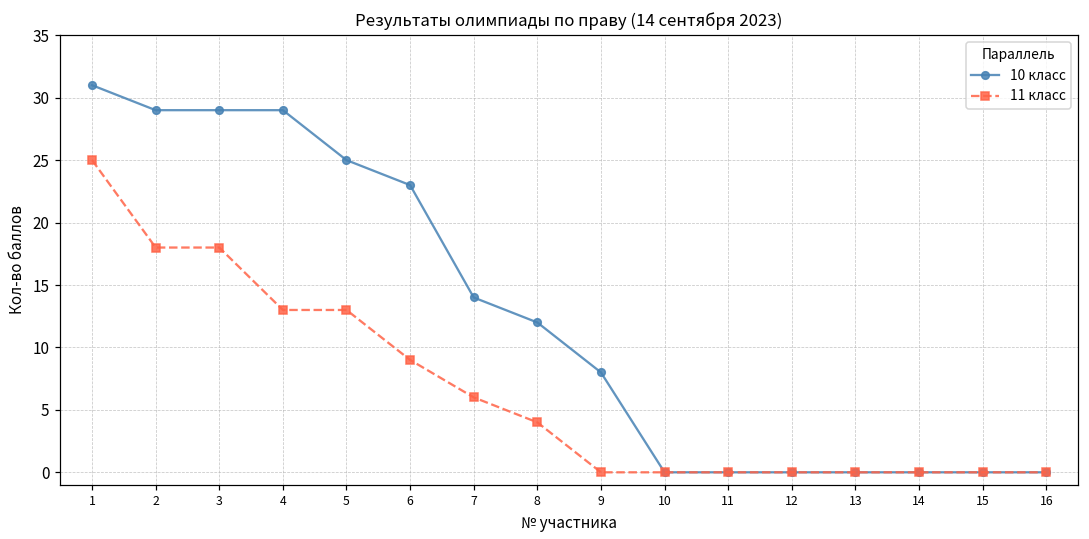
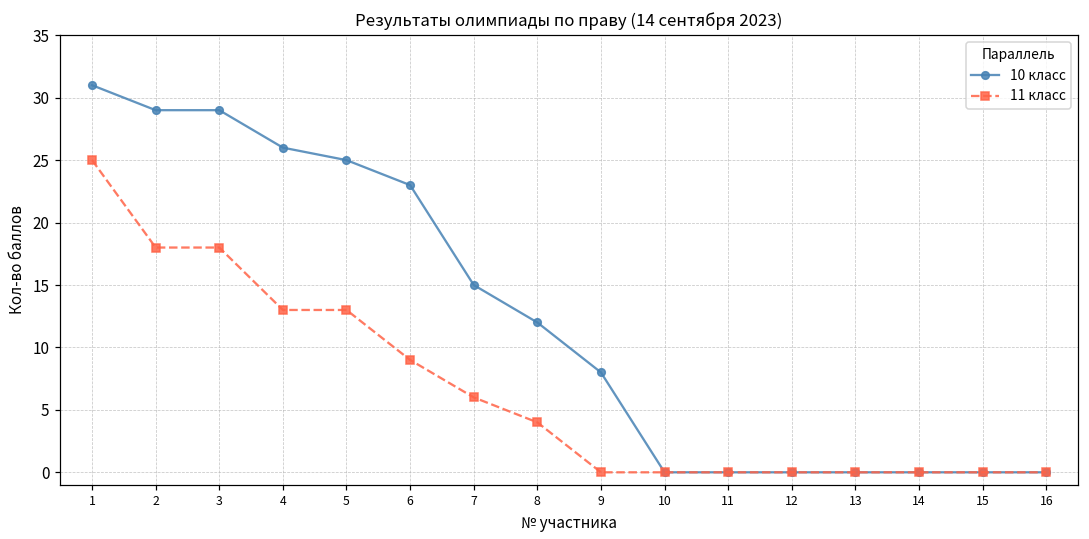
10 класс, 4: 29 -> 26
10 класс, 7: 14 -> 15
